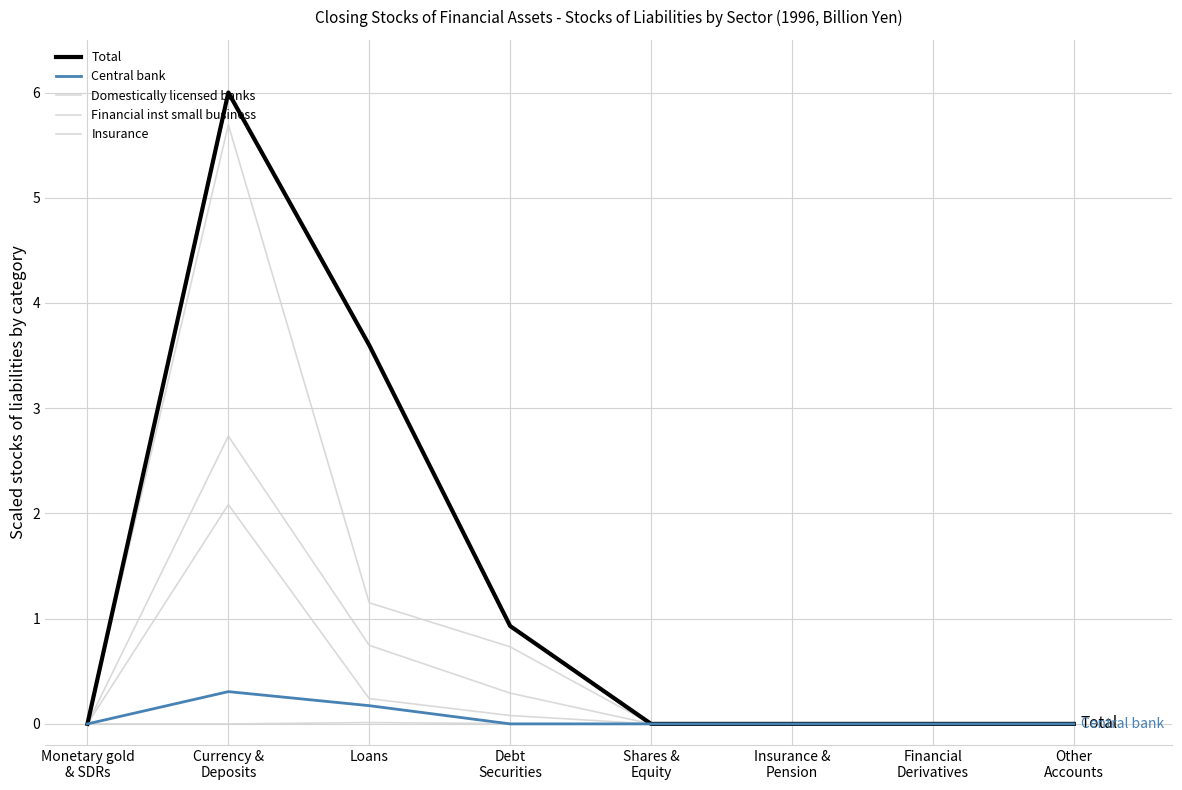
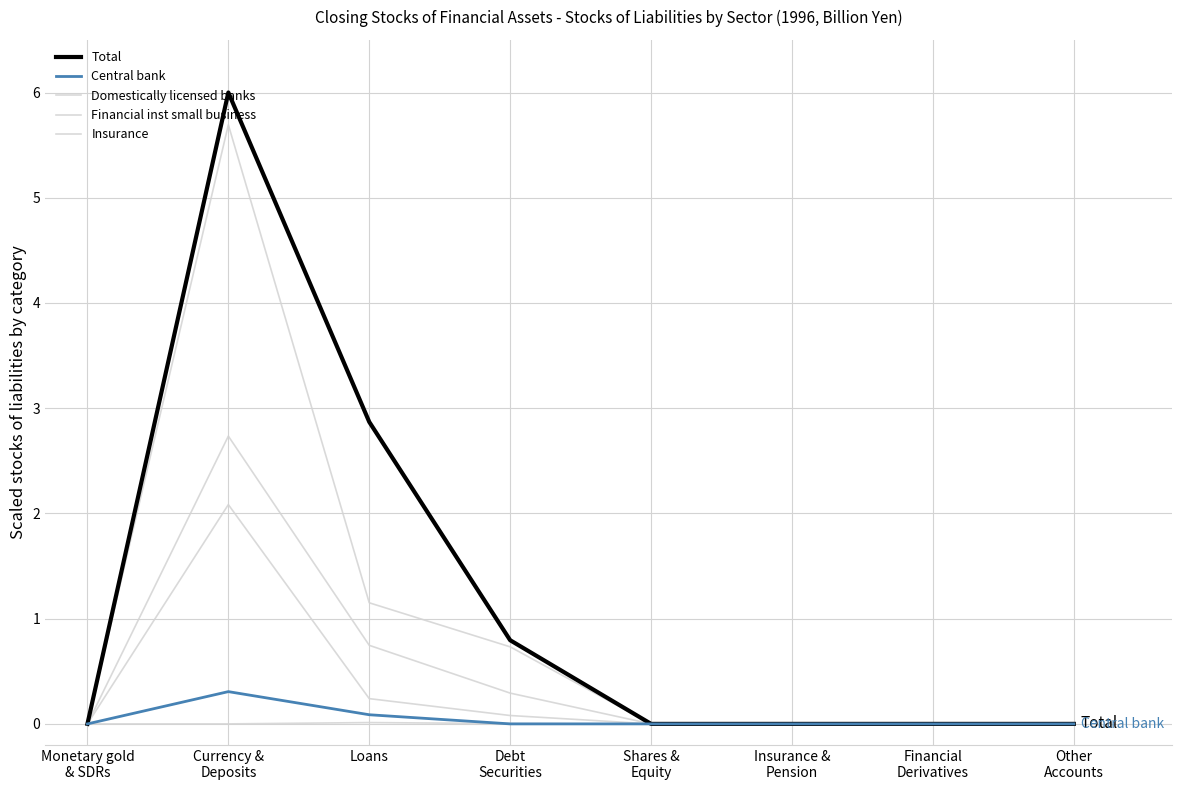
Total, Loans: 3.60 -> 2.87
Central bank, Loans: 0.17 -> 0.09
Total, Debt Securities: 0.93 -> 0.80
